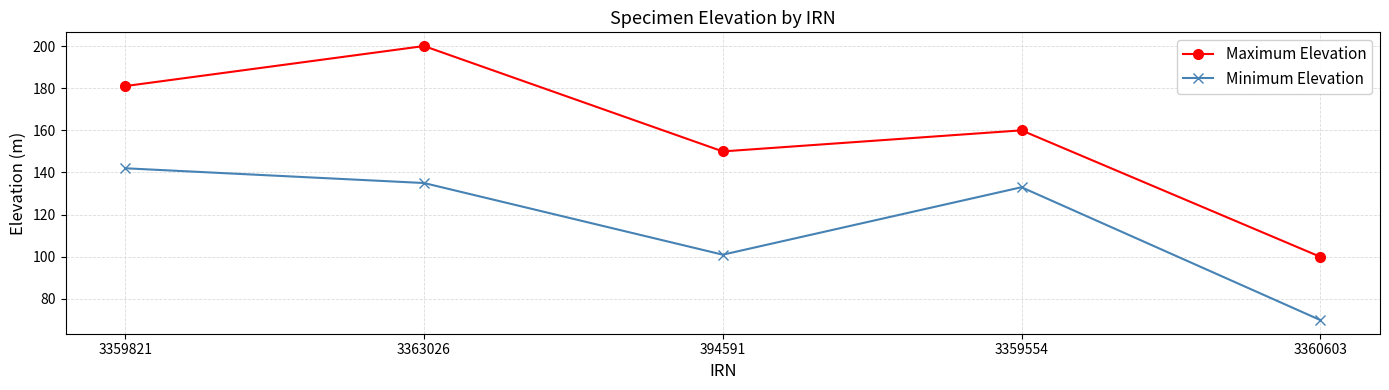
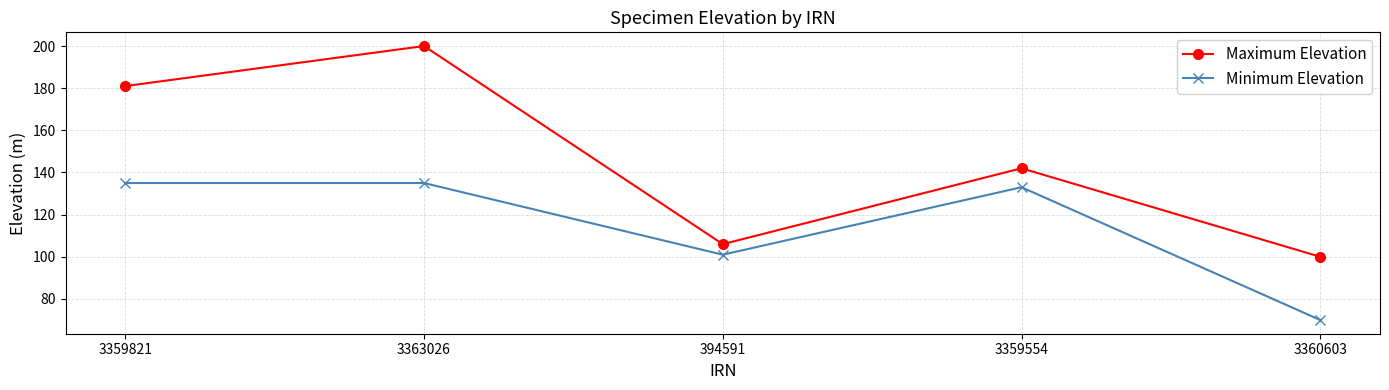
Minimum Elevation, 3359821: 142 -> 135
Maximum Elevation, 394591: 150 -> 106
Maximum Elevation, 3359554: 160 -> 142
